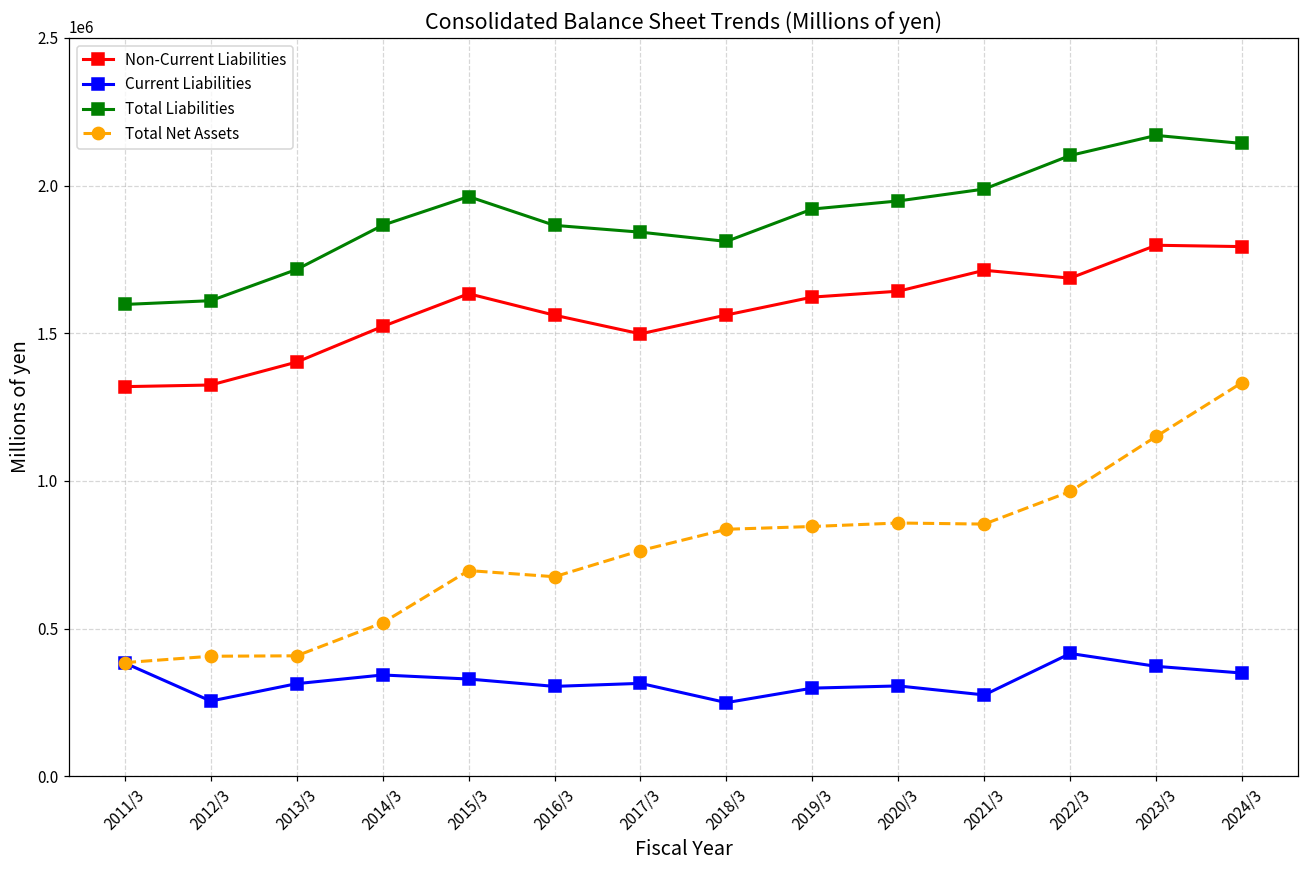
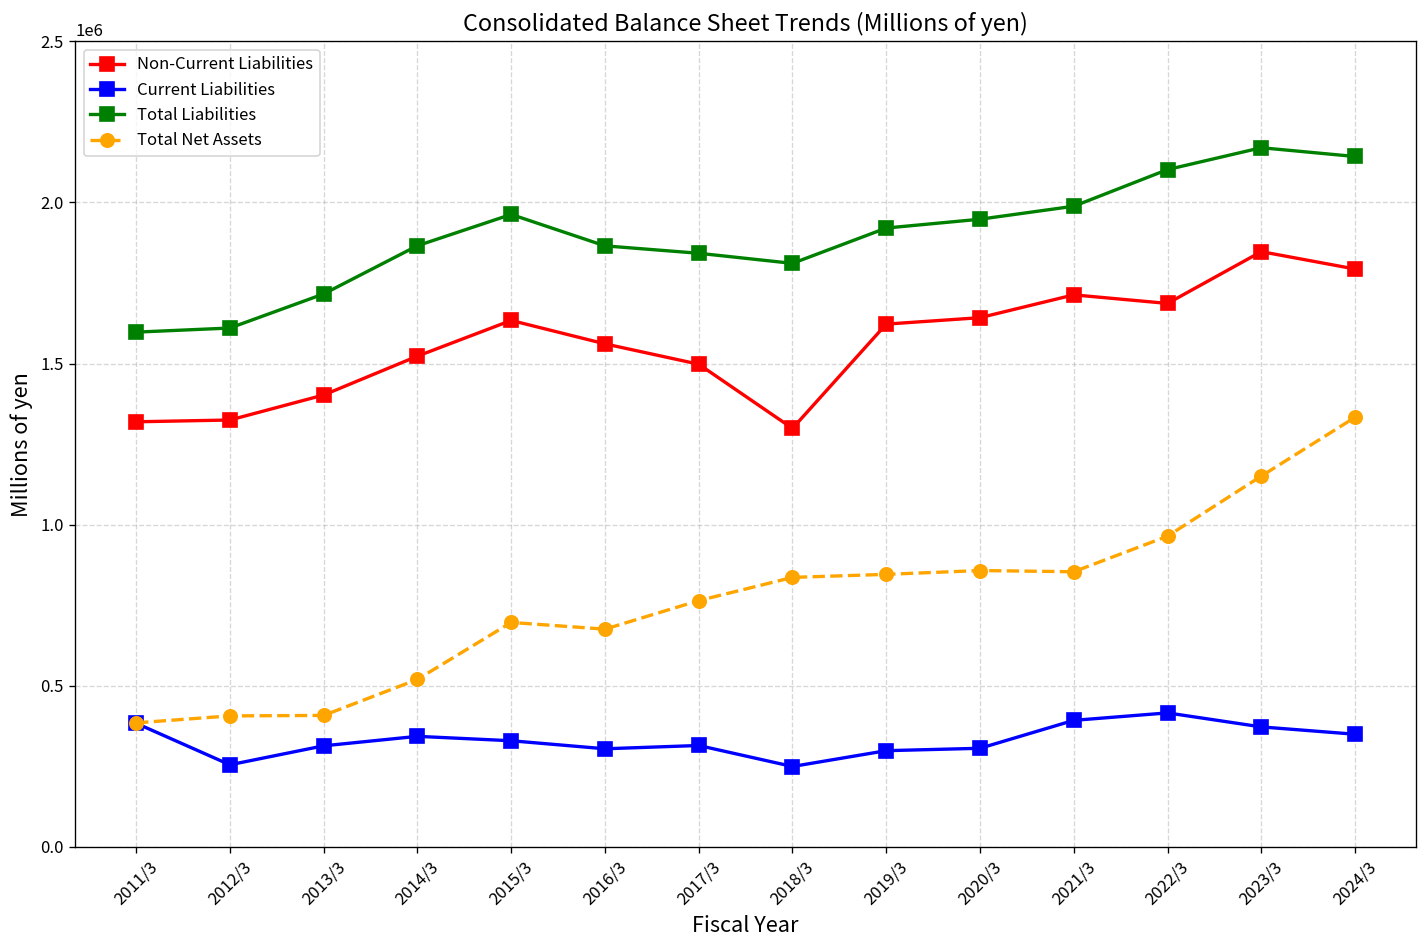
Non-Current Liabilities, 2018/3: 1560000 -> 1300000
Current Liabilities, 2021/3: 280000 -> 390000
Non-Current Liabilities, 2023/3: 1800000 -> 1850000
